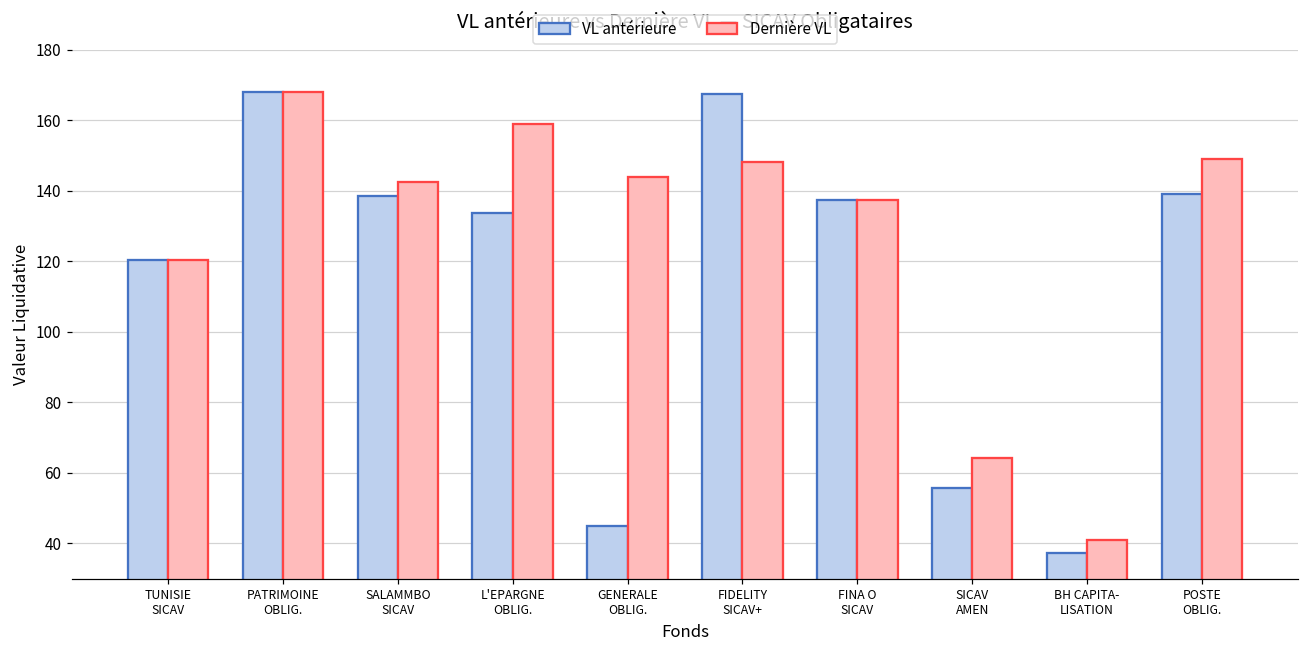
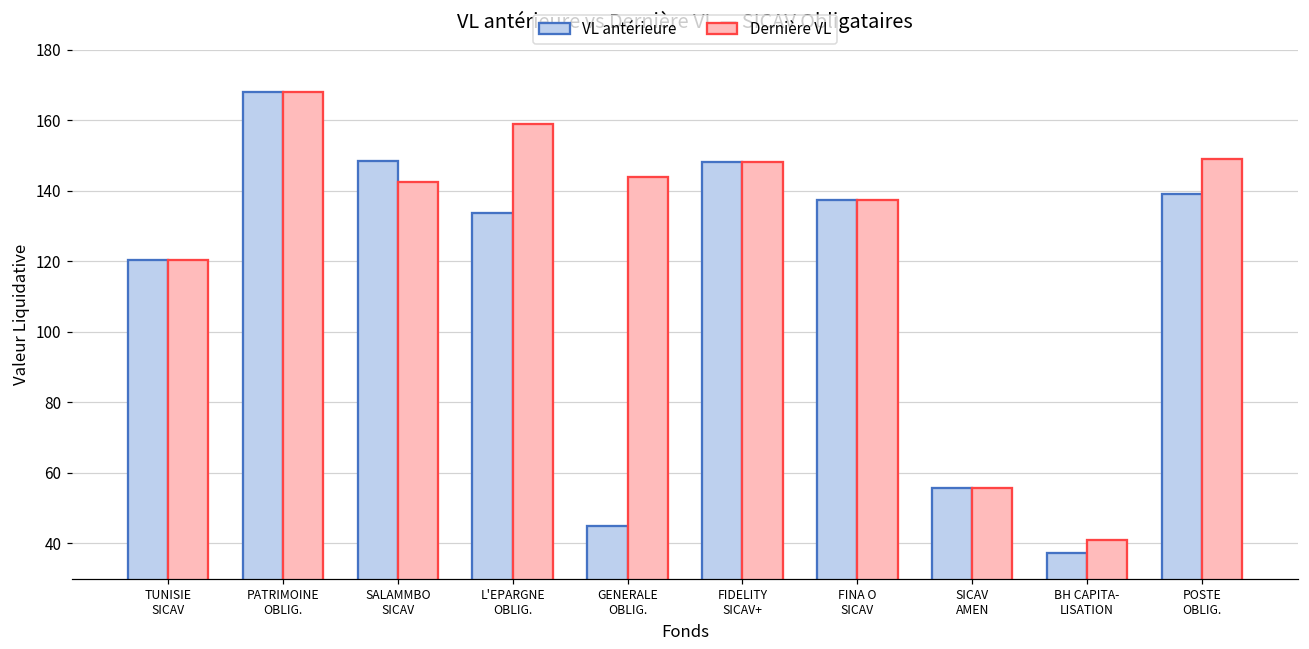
VL antérieure, SALAMMBO SICAV: 139 -> 148
VL antérieure, FIDELITY SICAV+: 167 -> 148
Dernière VL, SICAV AMEN: 64 -> 56
